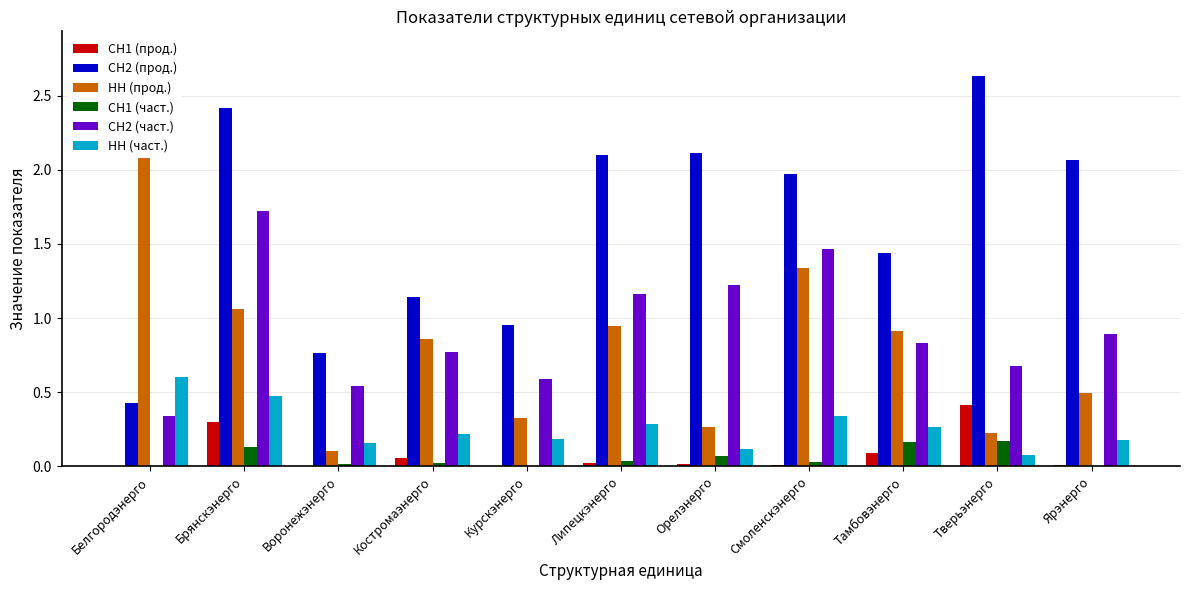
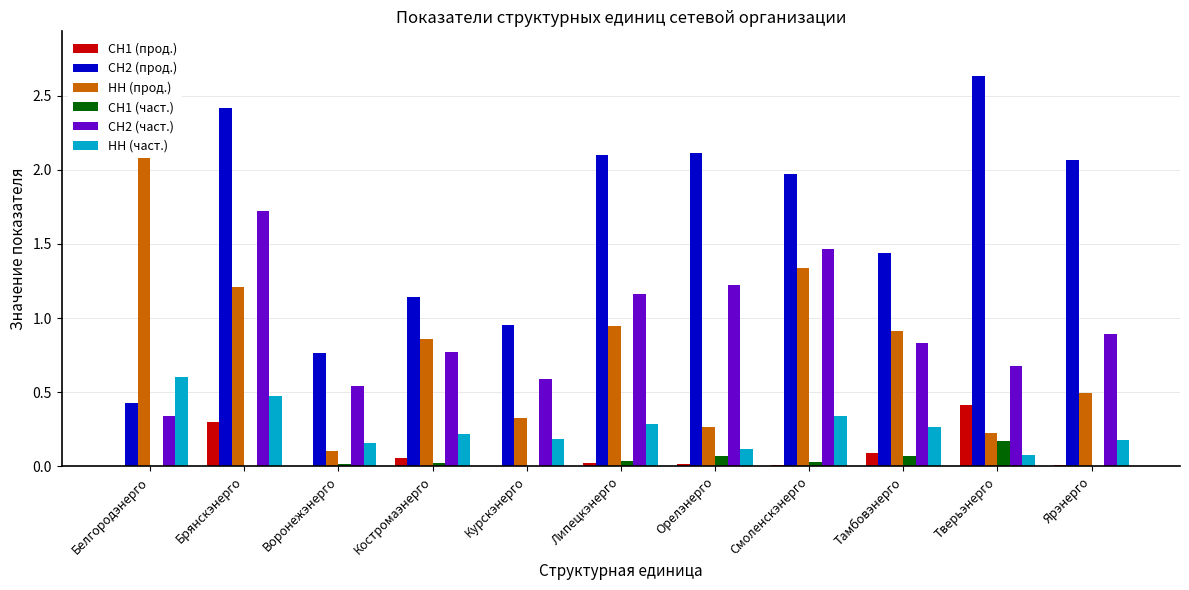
НН (прод.), Брянскэнерго: 1.06 -> 1.21
СН1 (част.), Брянскэнерго: 0.13 -> 0.00
СН1 (част.), Тамбовэнерго: 0.17 -> 0.07
